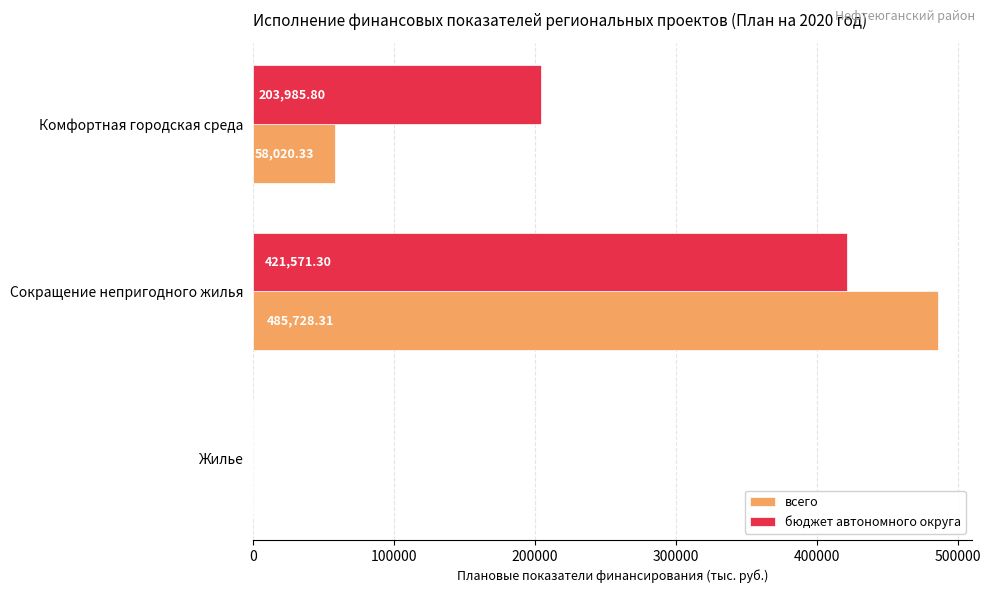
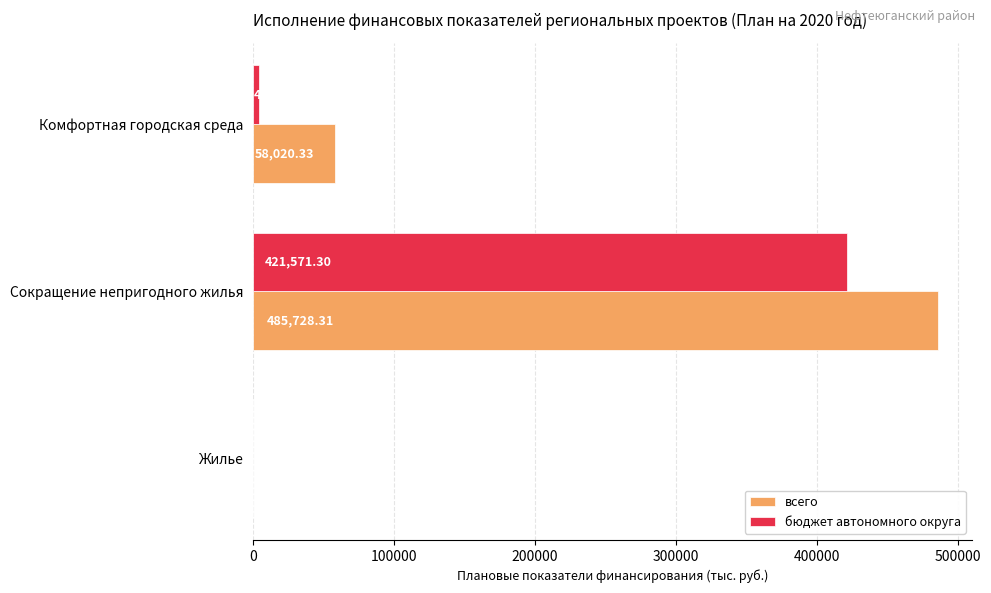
бюджет автономного округа, Комфортная городская среда: 204000 -> 4000
